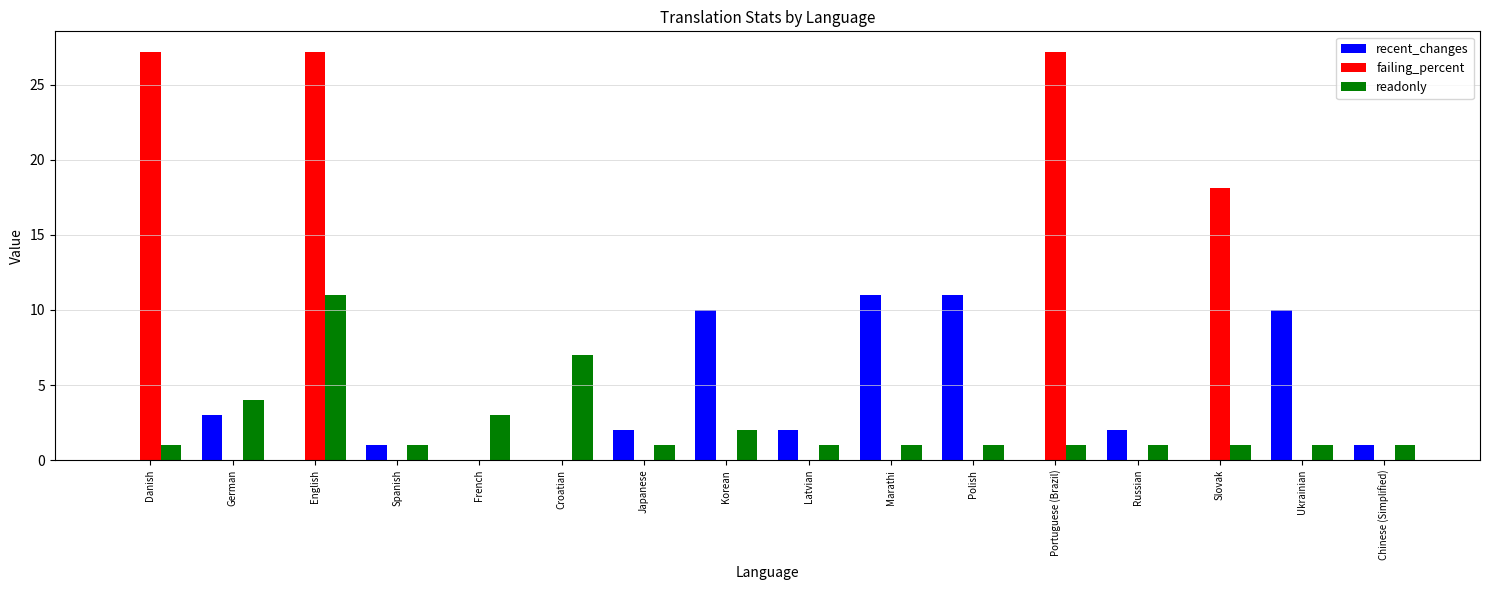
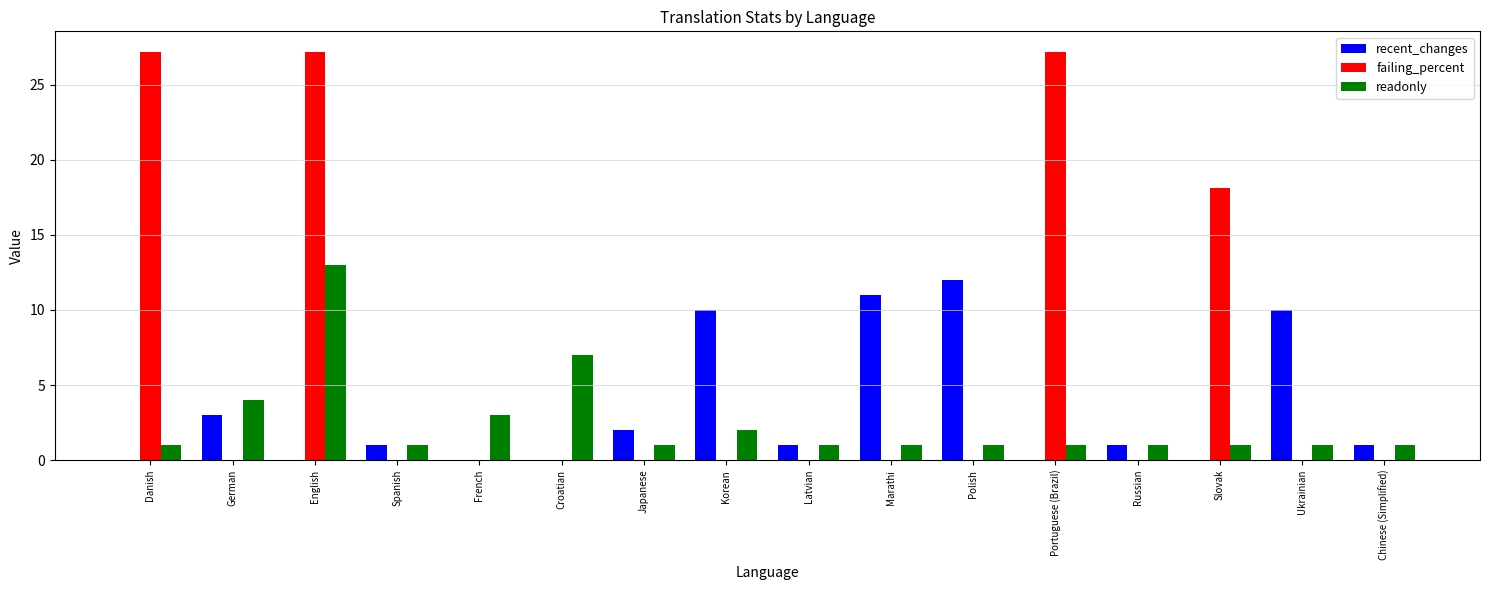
readonly, English: 11 -> 13
recent_changes, Latvian: 2 -> 1
recent_changes, Polish: 11 -> 12
recent_changes, Russian: 2 -> 1
